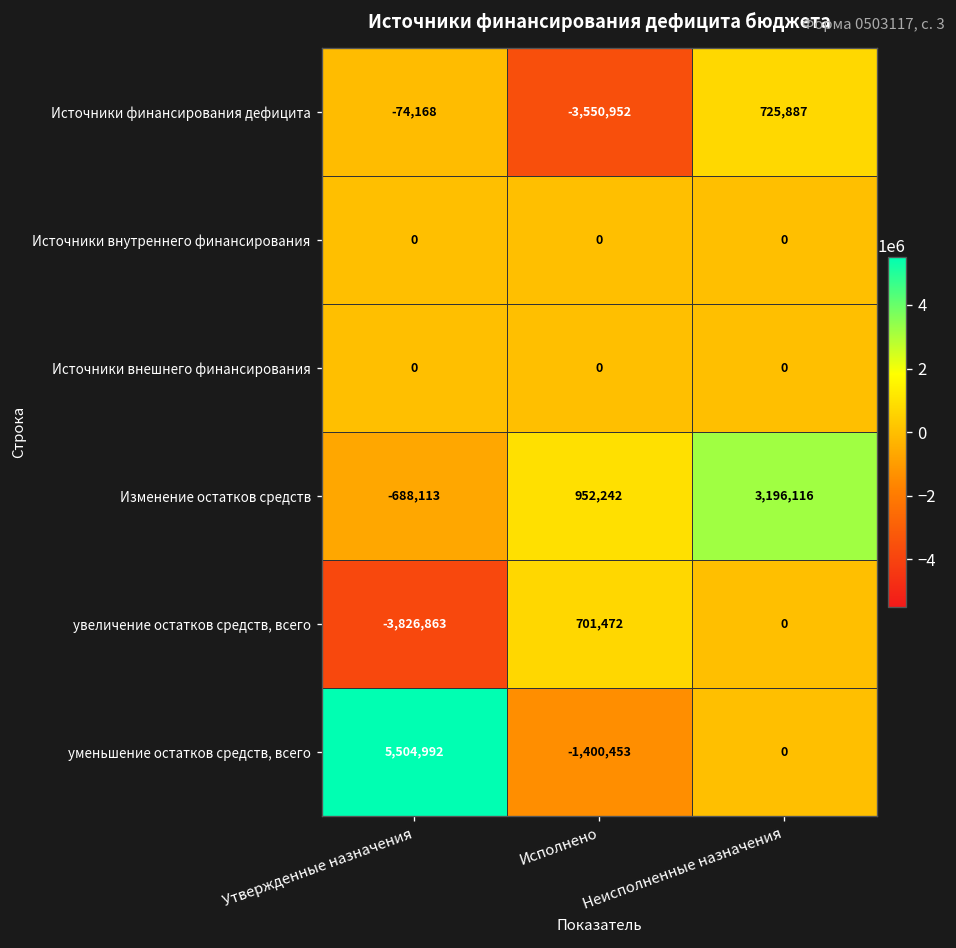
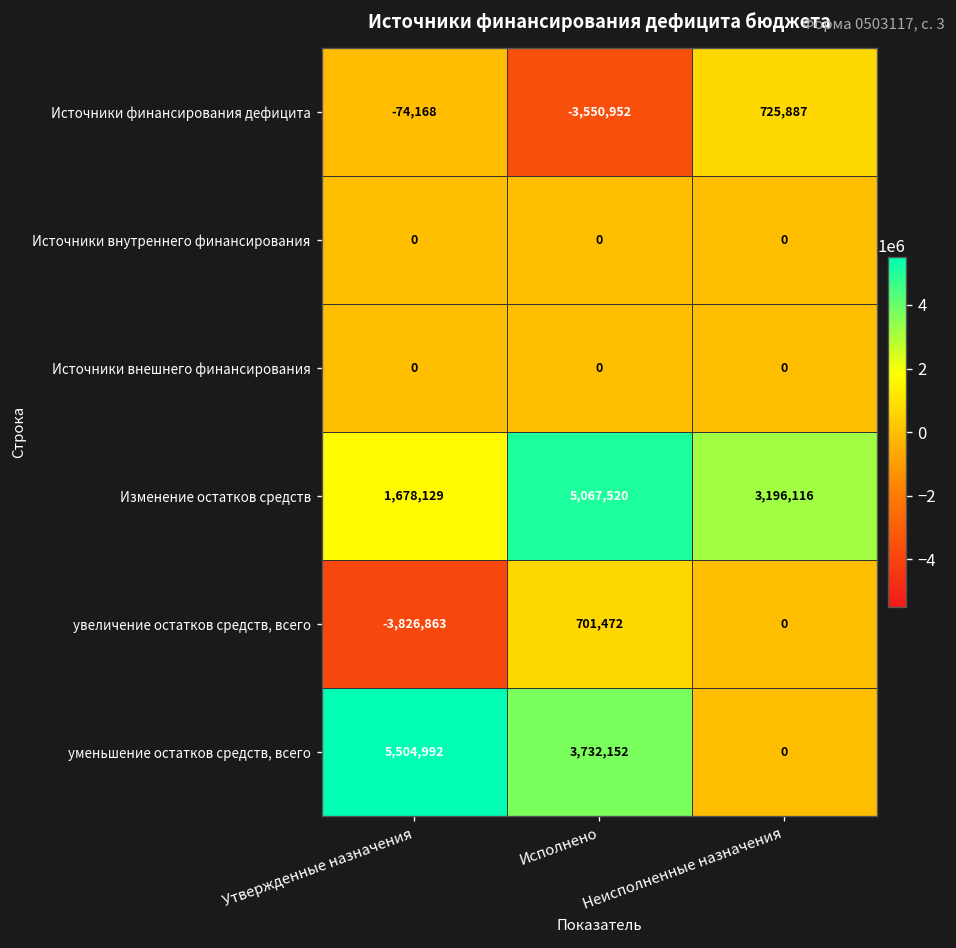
Изменение остатков средств, Утвержденные назначения: -688,113 -> 1,678,129
Изменение остатков средств, Исполнено: 952,242 -> 5,067,520
уменьшение остатков средств, всего, Исполнено: -1,400,453 -> 3,732,152
